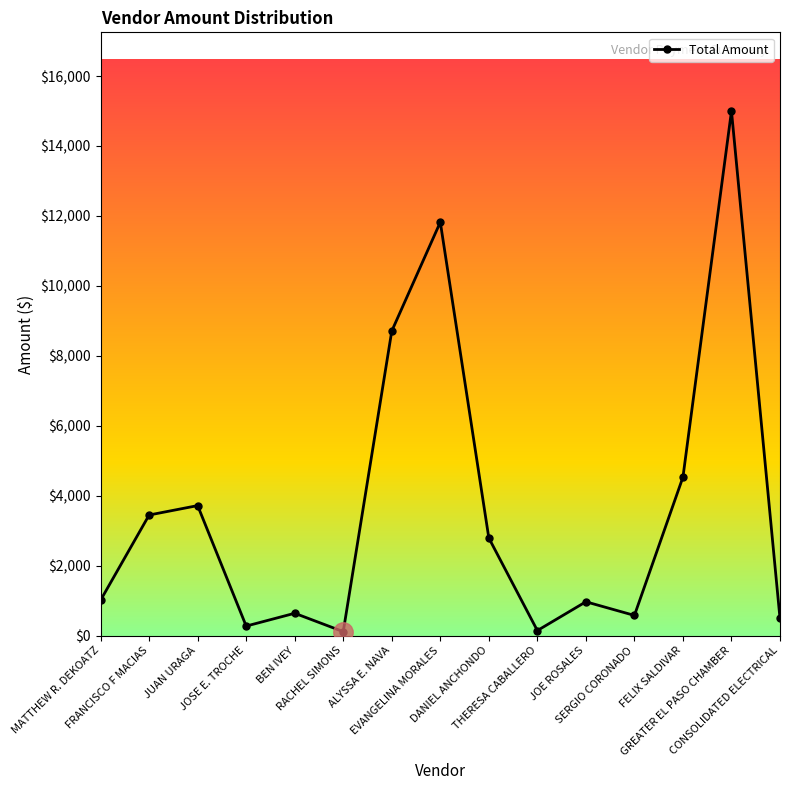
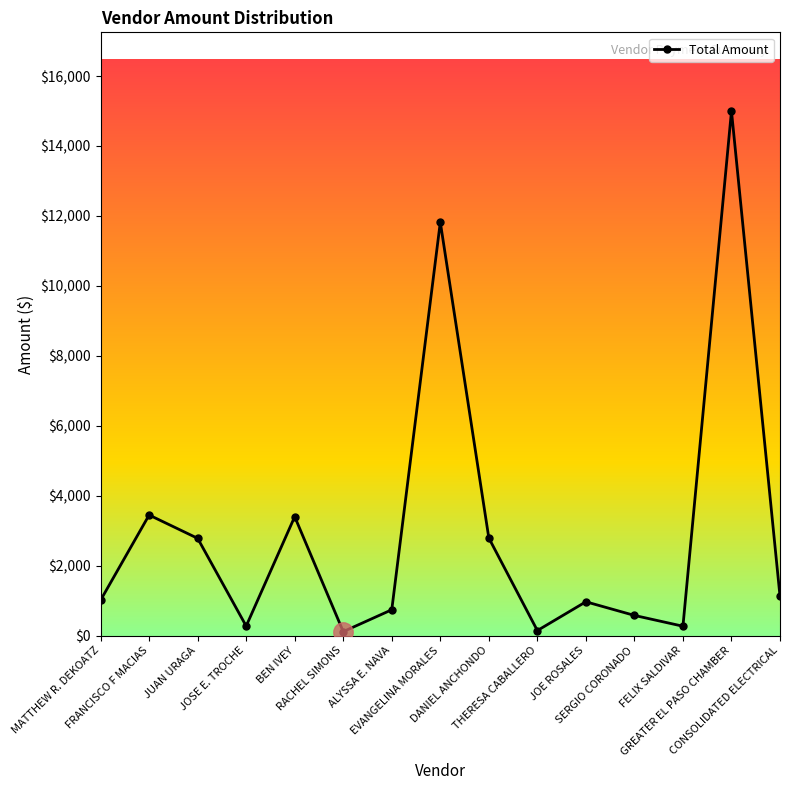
Total Amount, JUAN URAGA: $3,700 -> $2,800
Total Amount, BEN IVEY: $600 -> $3,400
Total Amount, ALYSSA E. NAVA: $8,700 -> $700
Total Amount, FELIX SALDIVAR: $4,500 -> $300
Total Amount, CONSOLIDATED ELECTRICAL: $500 -> $1,100
